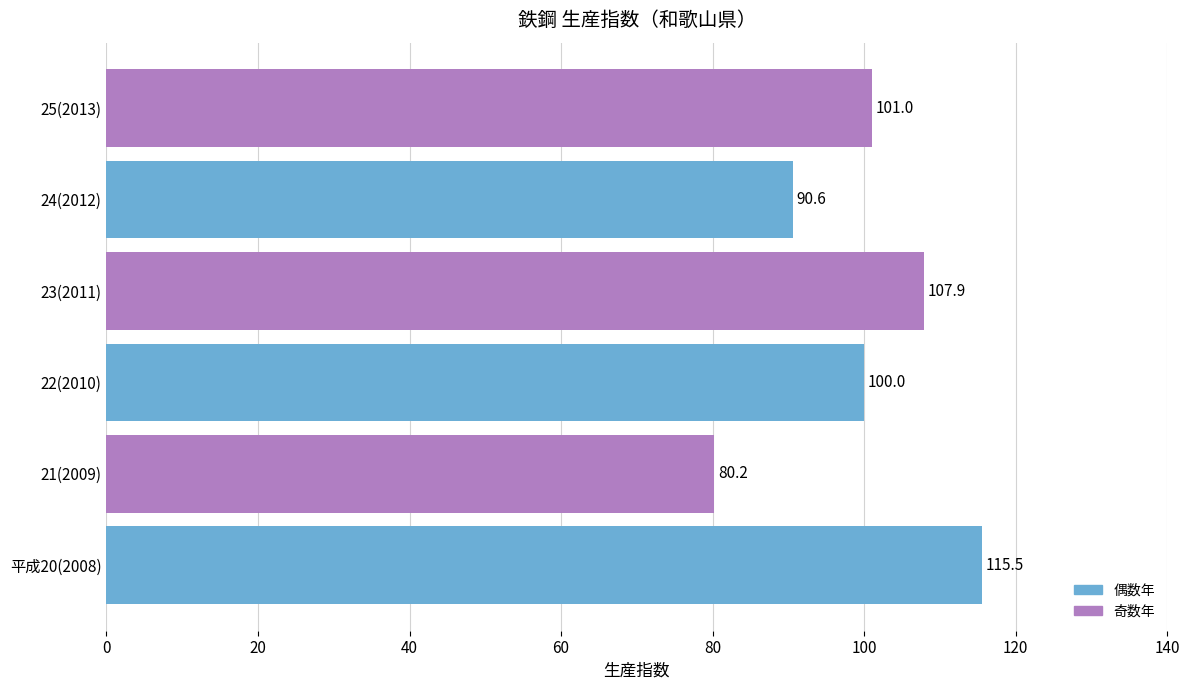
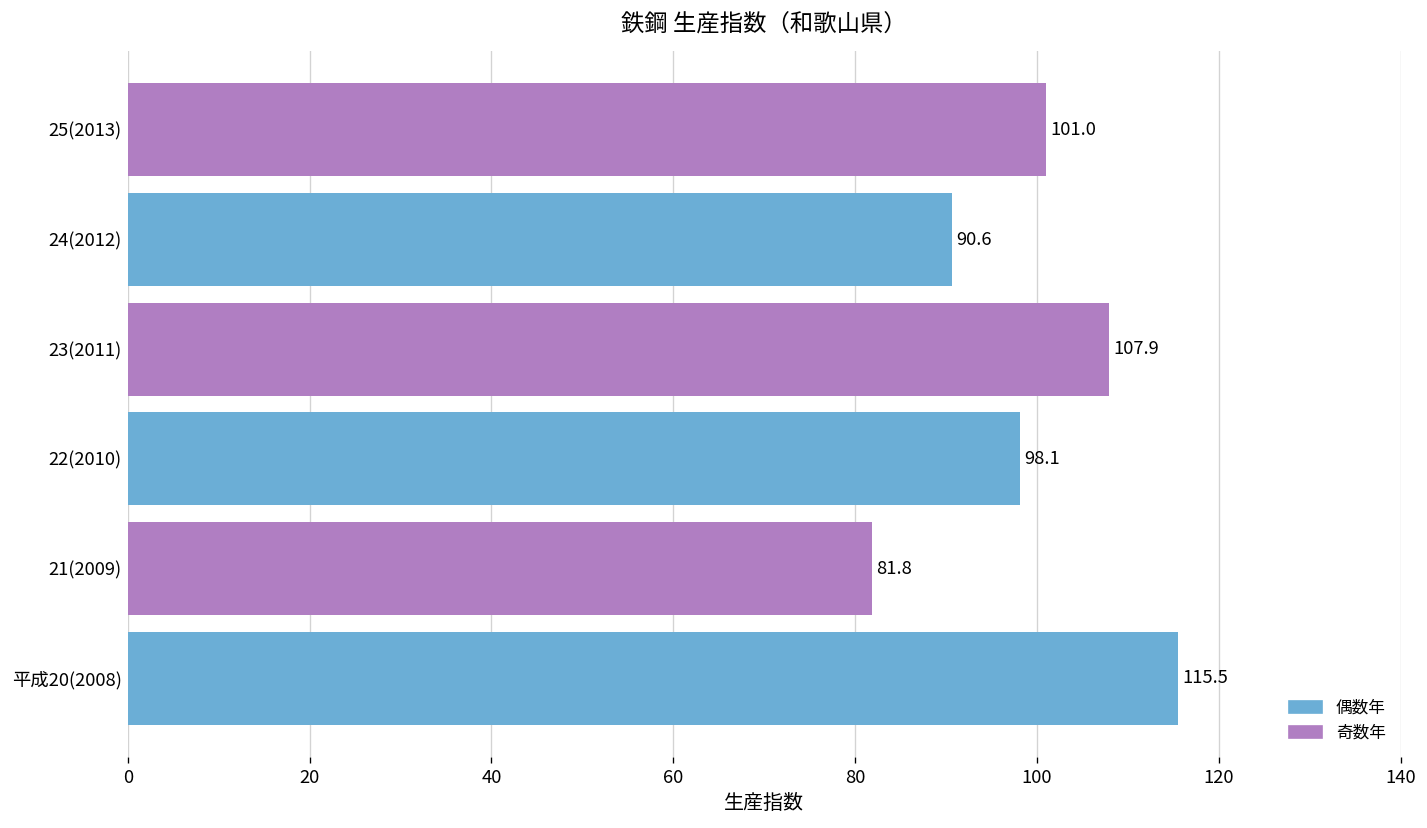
22(2010): 100.0 -> 98.1
21(2009): 80.2 -> 81.8
